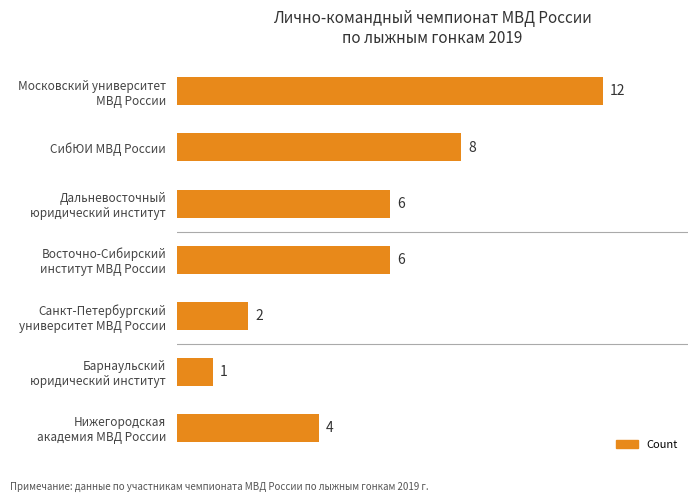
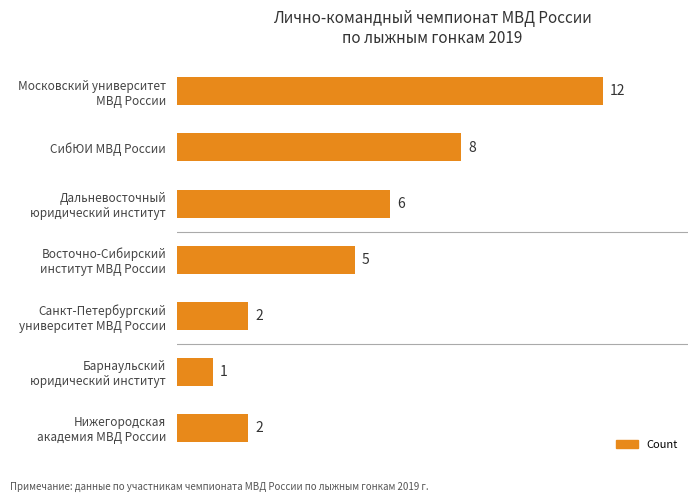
Восточно-Сибирский институт МВД России: 6 -> 5
Нижегородская академия МВД России: 4 -> 2
